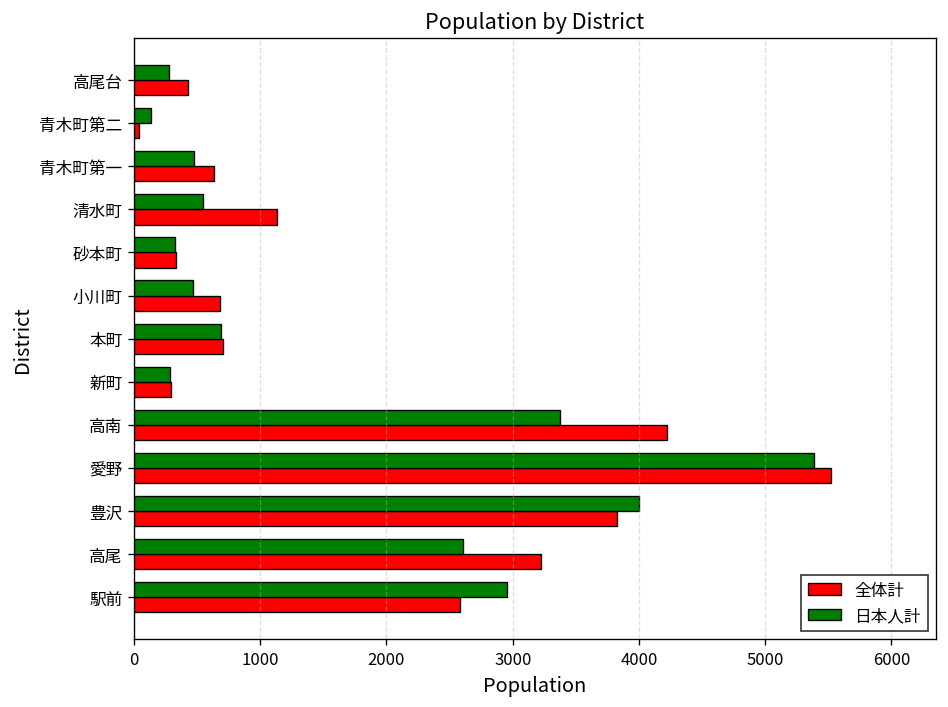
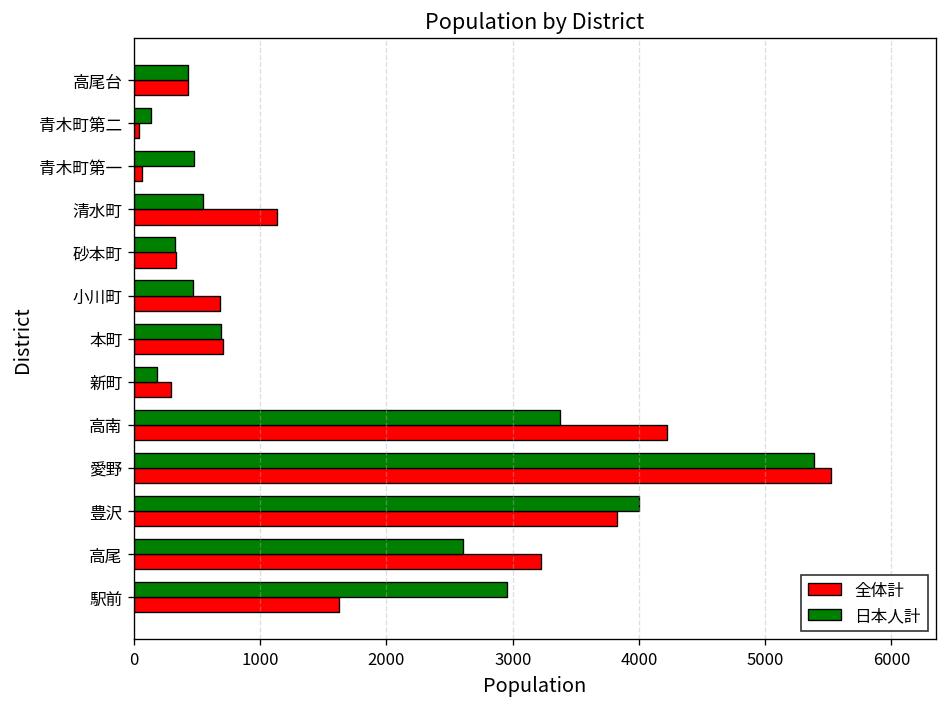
日本人計, 高尾台: 280 -> 430
全体計, 青木町第一: 630 -> 70
日本人計, 新町: 280 -> 180
全体計, 駅前: 2580 -> 1630
